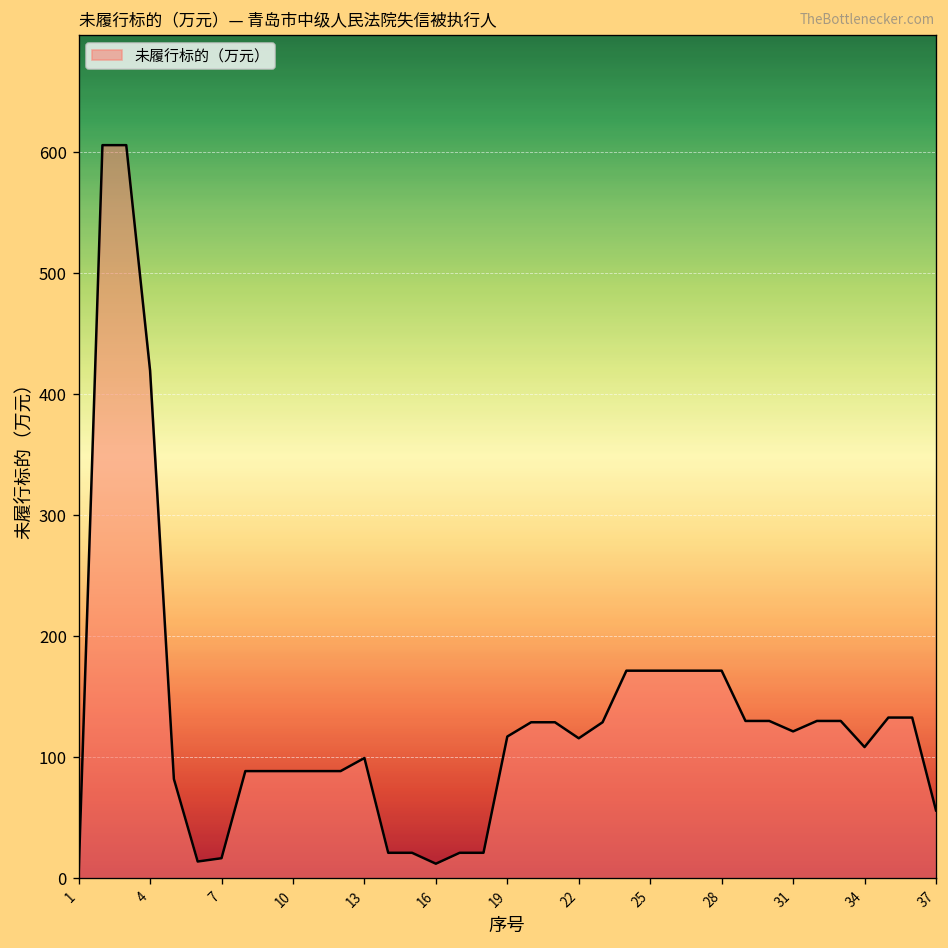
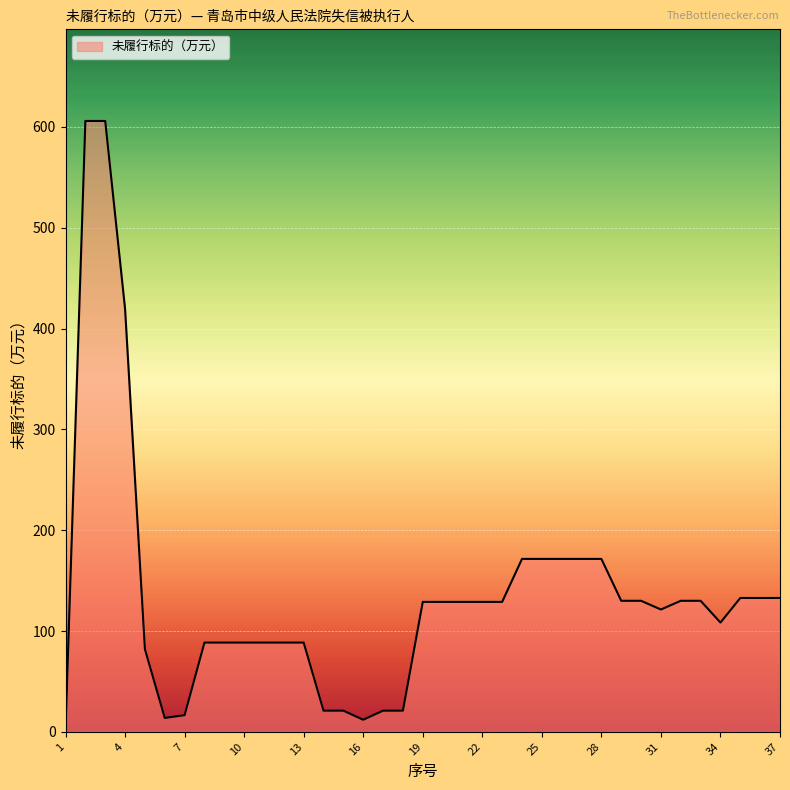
13: 99 -> 89
19: 117 -> 129
22: 116 -> 129
37: 56 -> 133
